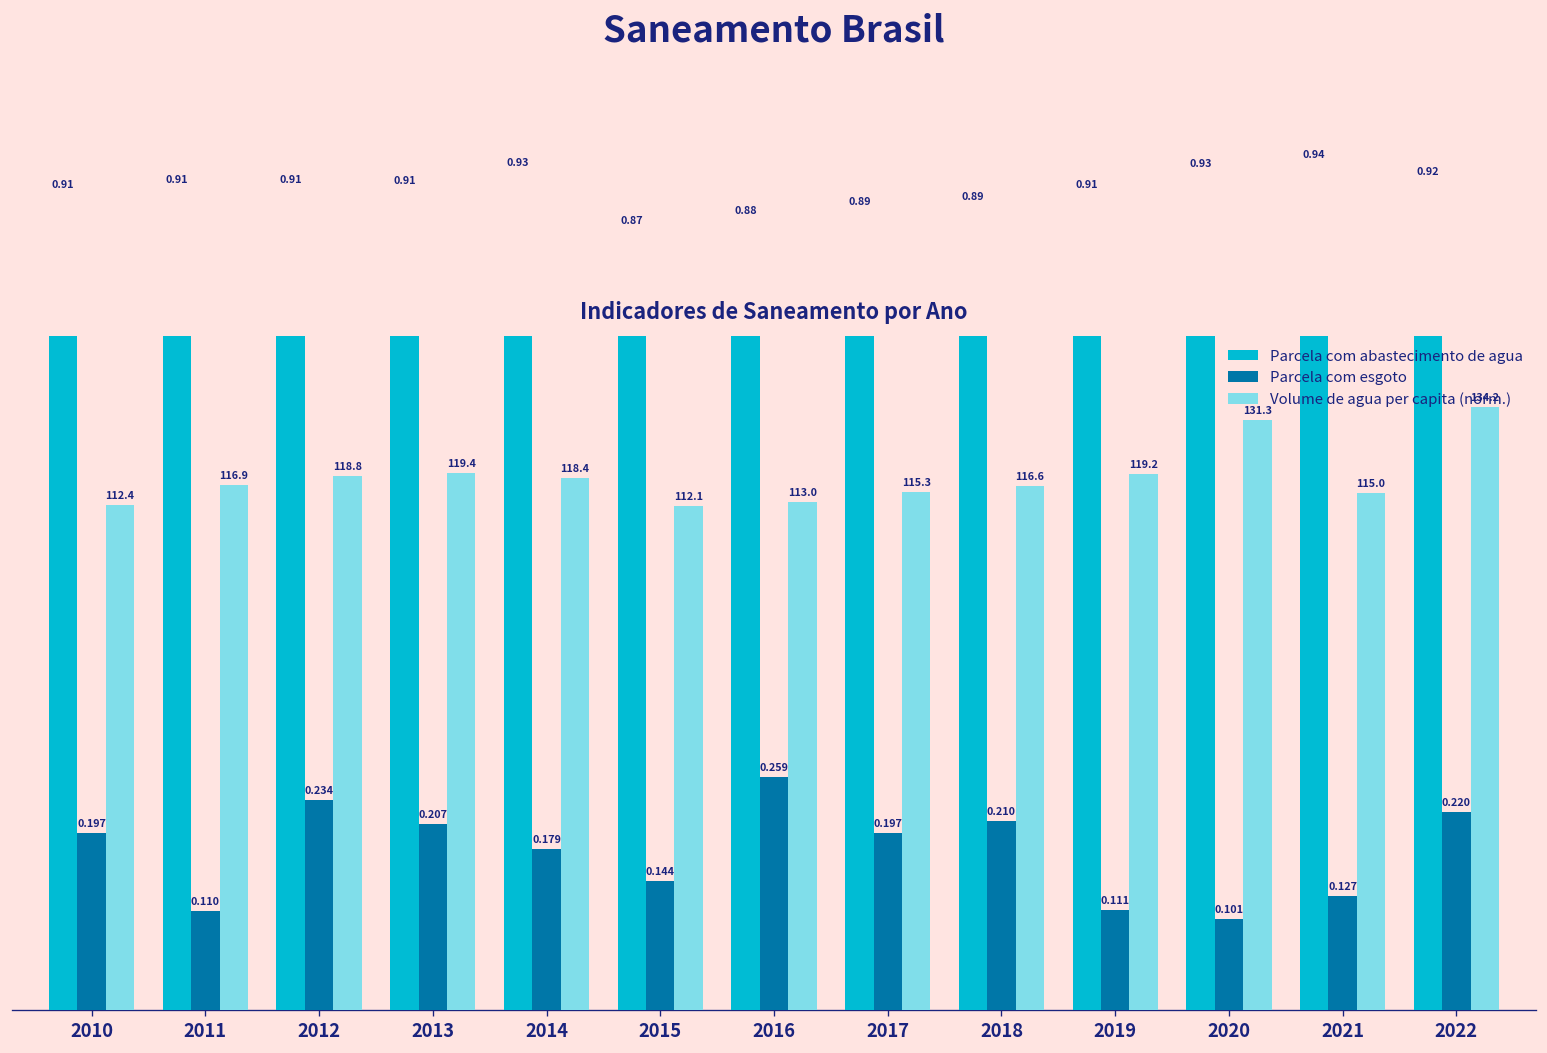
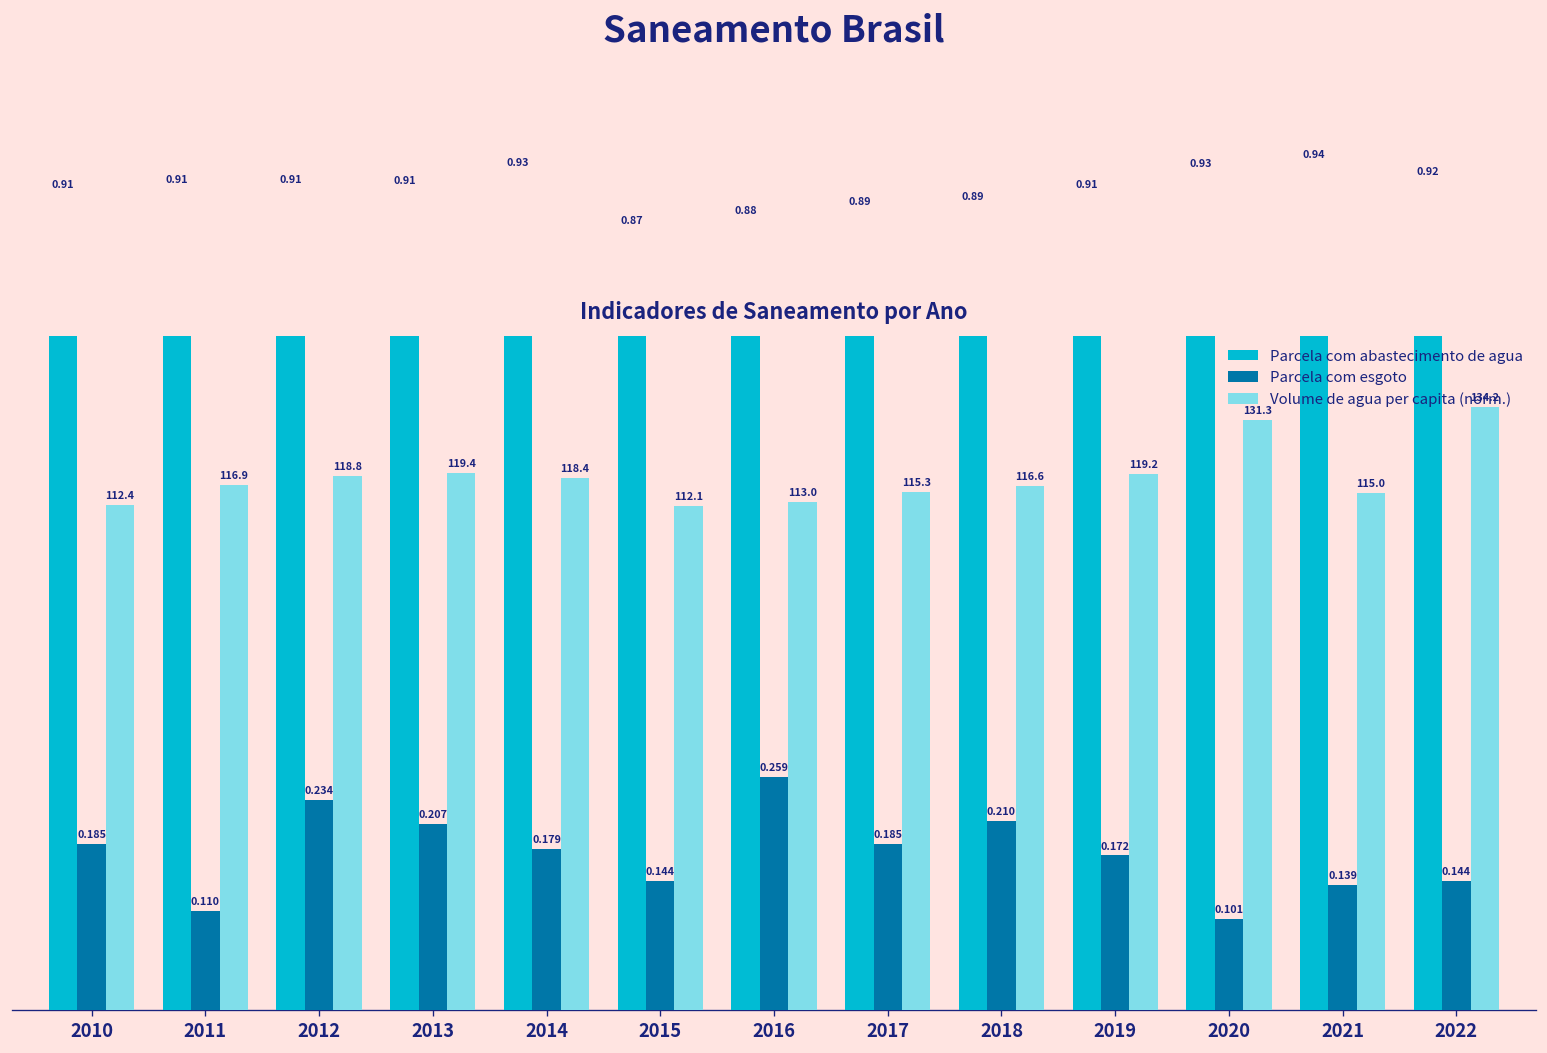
Parcela com esgoto, 2010: 0.197 -> 0.185
Parcela com esgoto, 2017: 0.197 -> 0.185
Parcela com esgoto, 2019: 0.111 -> 0.172
Parcela com esgoto, 2021: 0.127 -> 0.139
Parcela com esgoto, 2022: 0.220 -> 0.144
